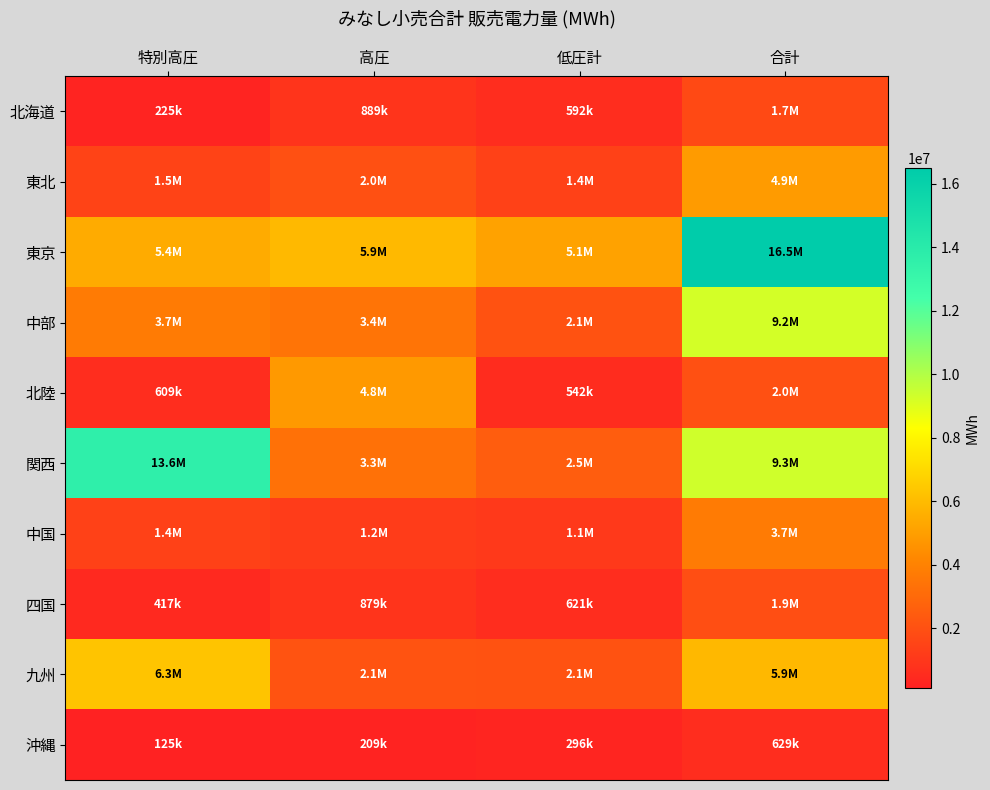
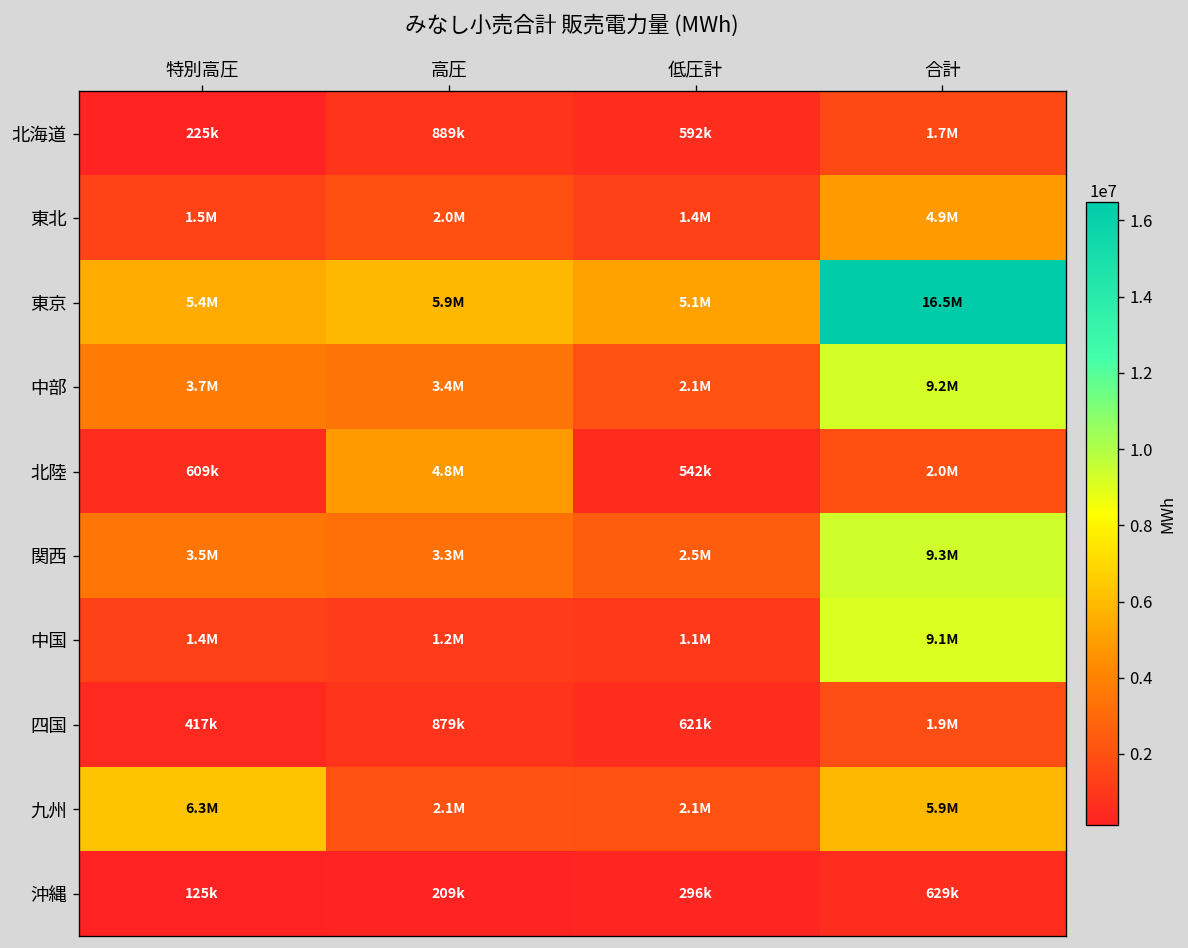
関西, 特別高圧: 13.6M -> 3.5M
中国, 合計: 3.7M -> 9.1M
